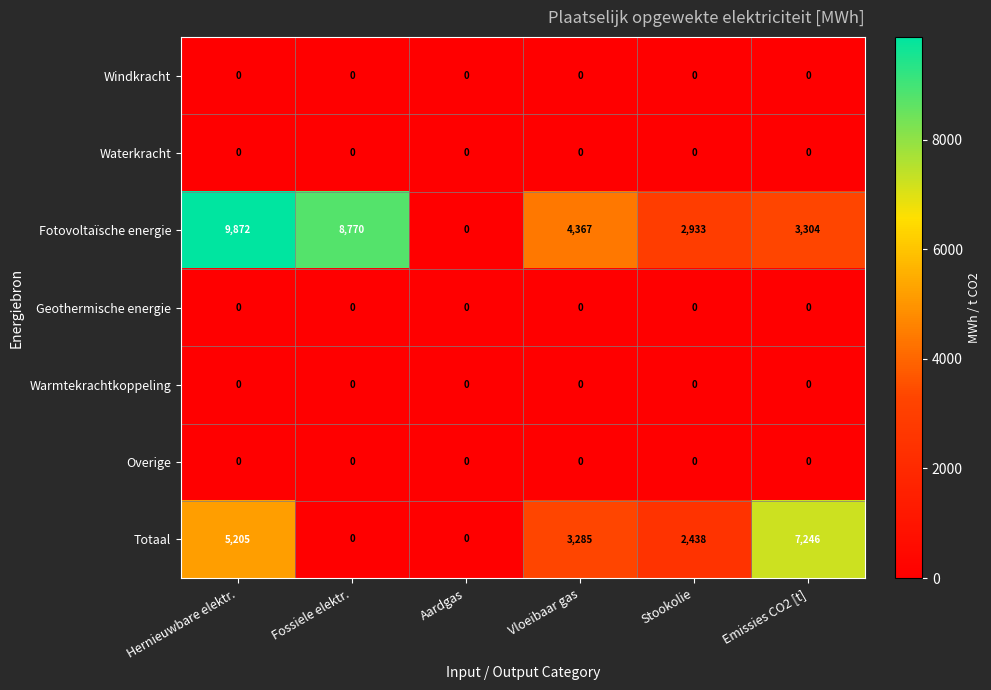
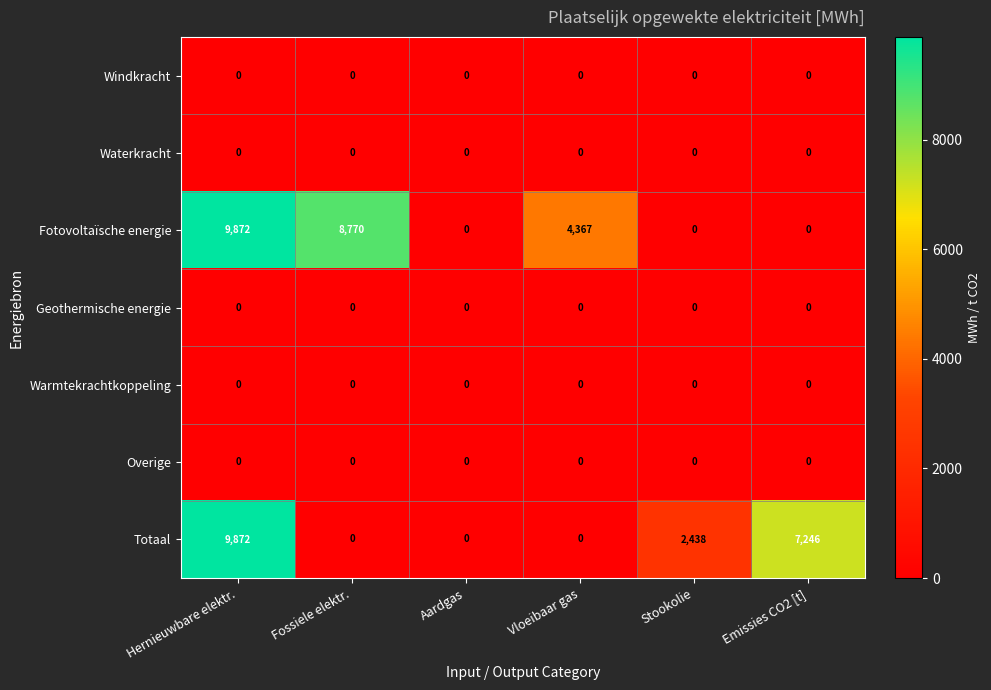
Fotovoltaïsche energie, Stookolie: 2,933 -> 0
Fotovoltaïsche energie, Emissies CO2 [t]: 3,304 -> 0
Totaal, Hernieuwbare elektr.: 5,205 -> 9,872
Totaal, Vloeibaar gas: 3,285 -> 0
